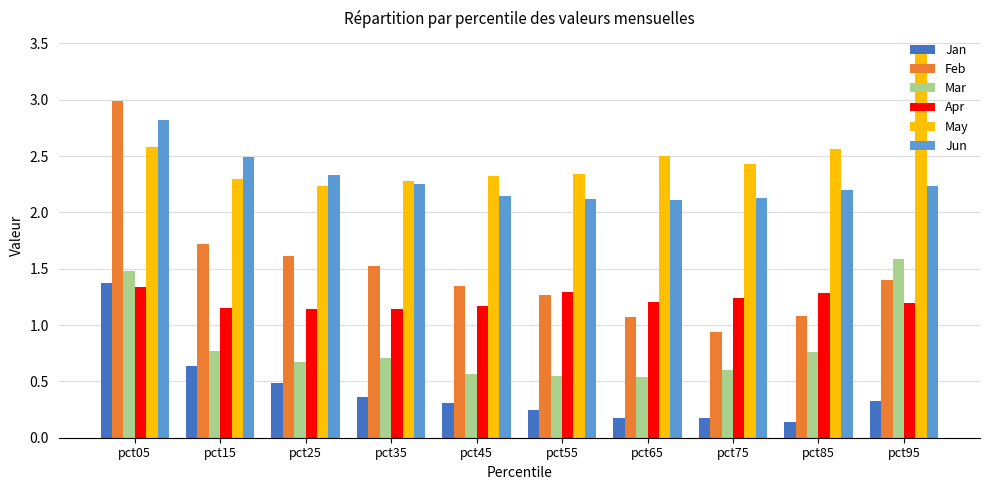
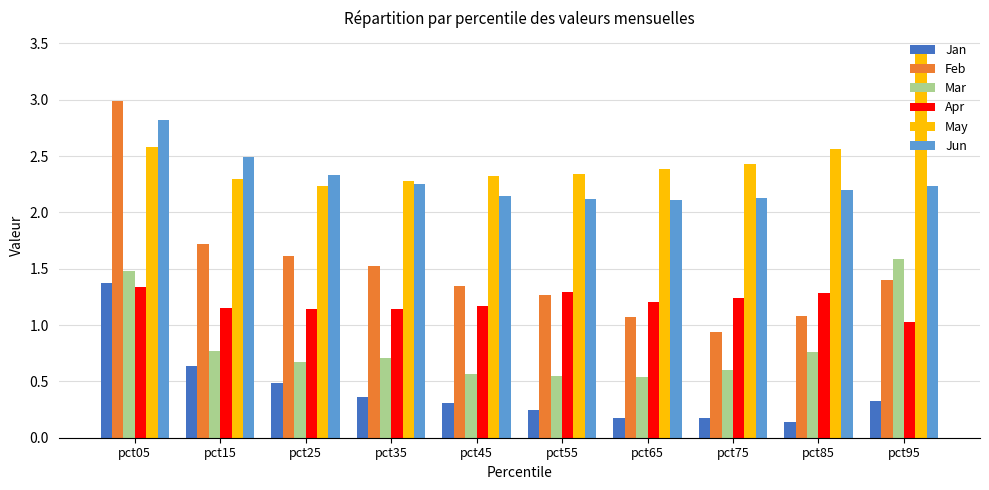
May, pct65: 2.50 -> 2.38
Apr, pct95: 1.20 -> 1.03
